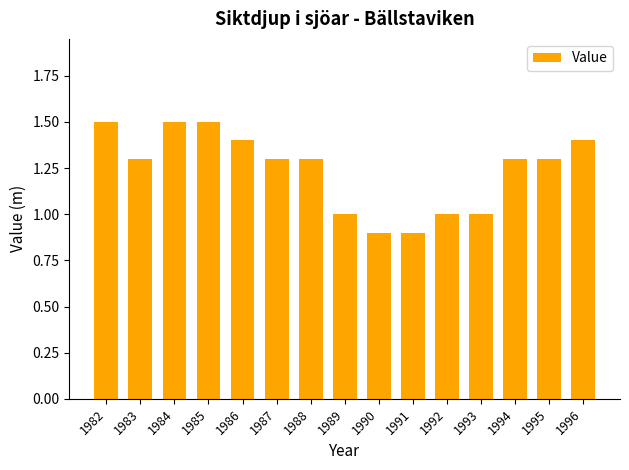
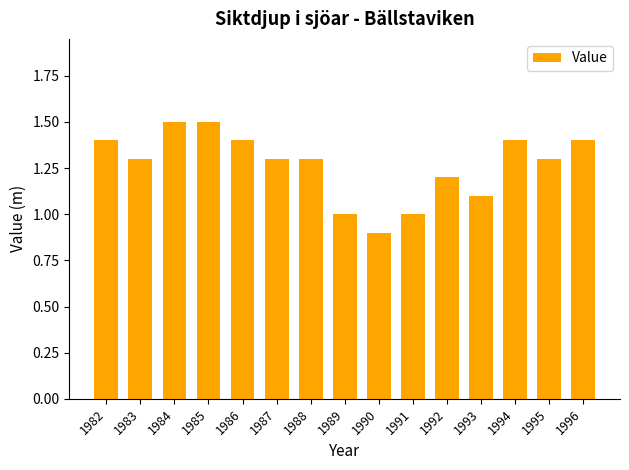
1982: 1.5 -> 1.4
1991: 0.9 -> 1.0
1992: 1.0 -> 1.2
1993: 1.0 -> 1.1
1994: 1.3 -> 1.4
